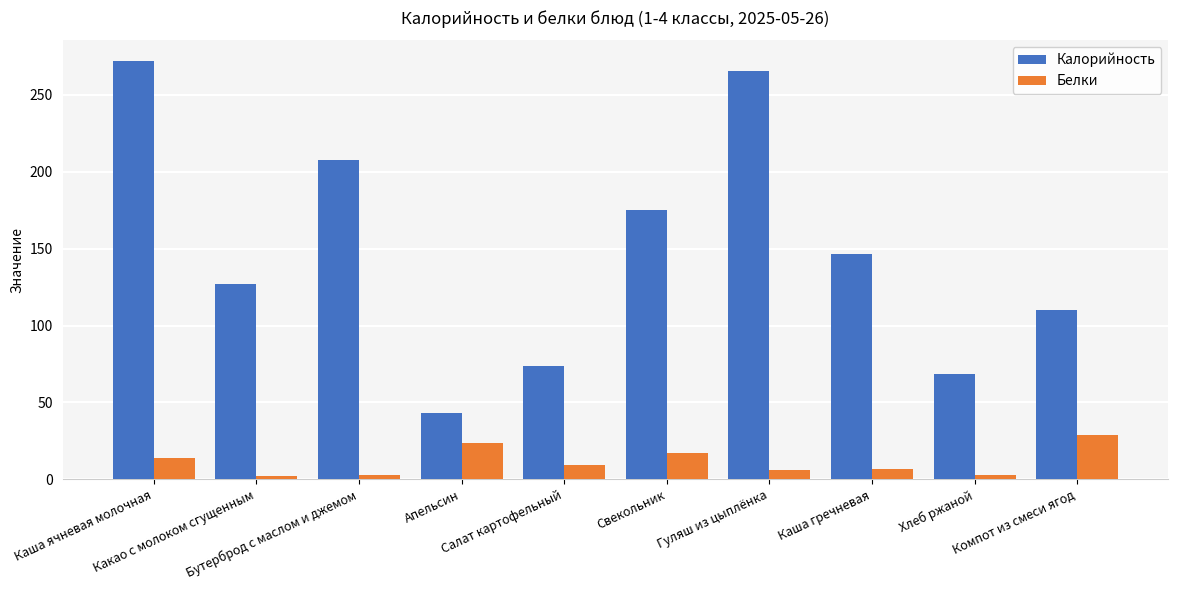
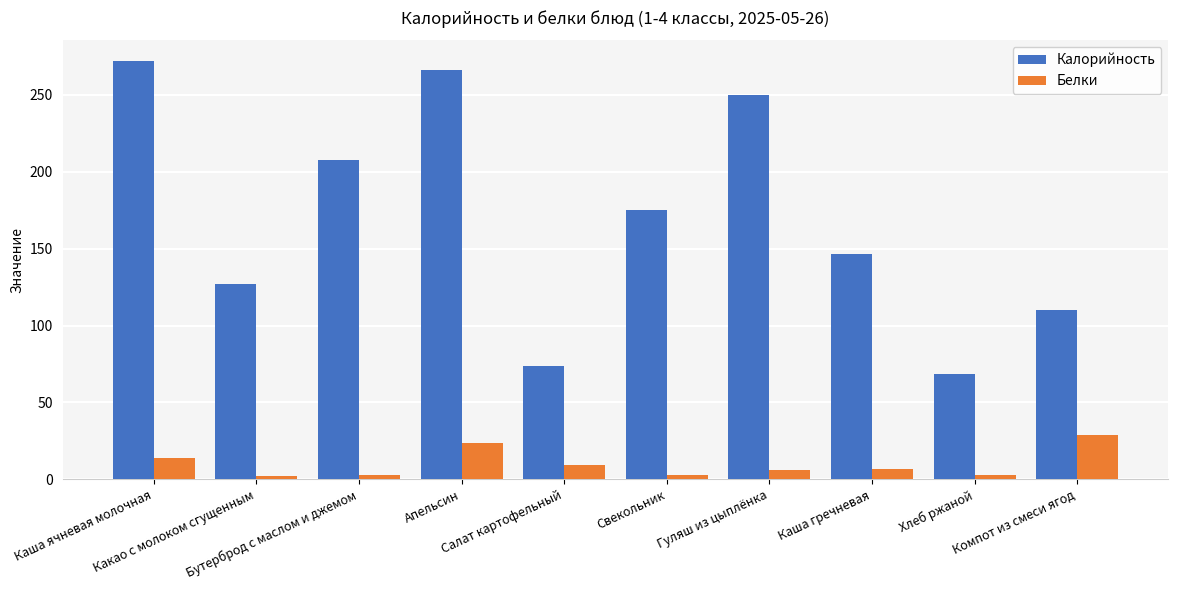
Калорийность, Апельсин: 43 -> 266
Белки, Свекольник: 17 -> 2
Калорийность, Гуляш из цыплёнка: 266 -> 250
